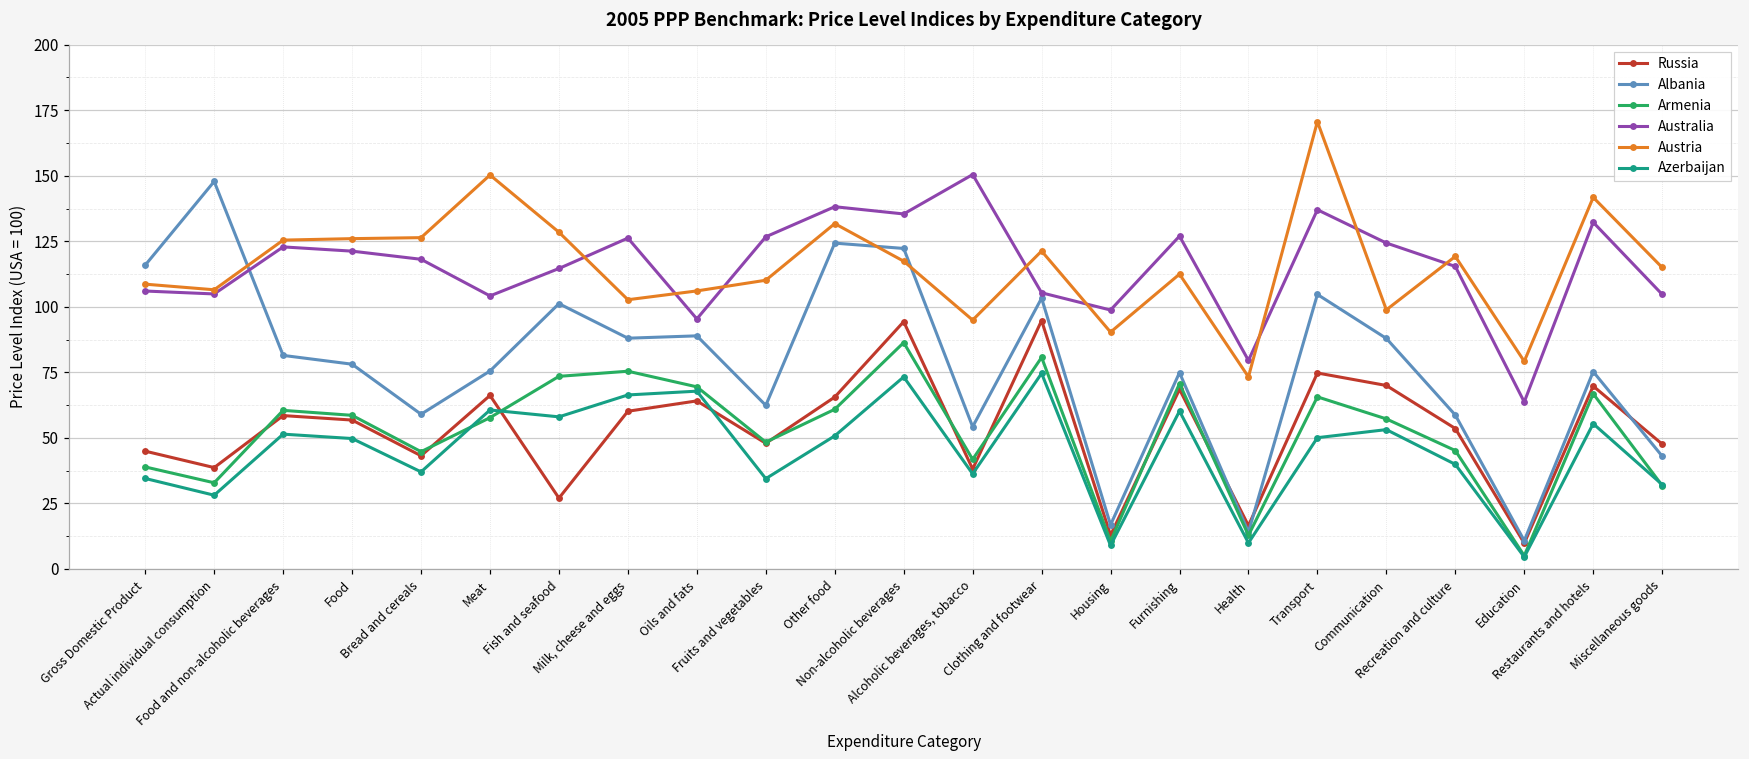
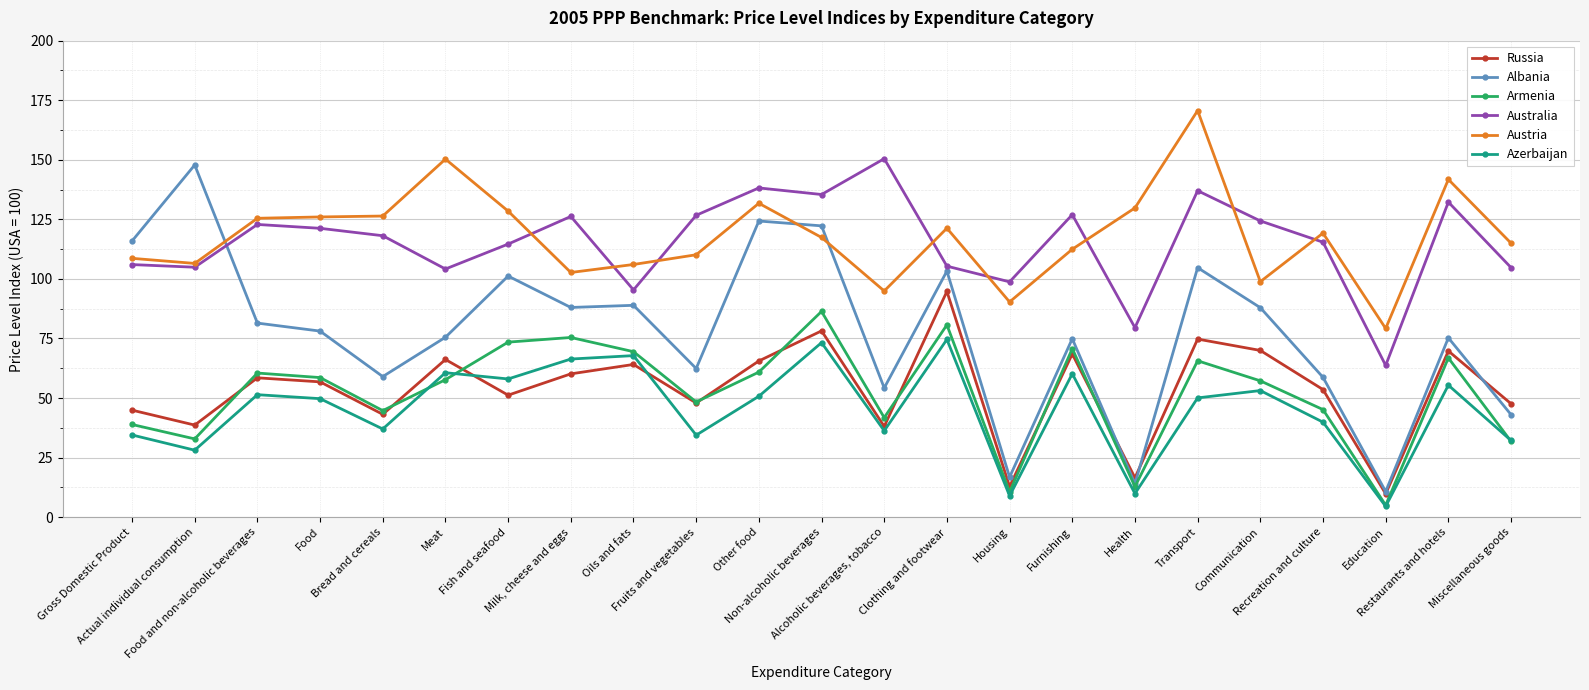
Russia, Fish and seafood: 27 -> 51
Russia, Non-alcoholic beverages: 94 -> 78
Austria, Health: 73 -> 130
